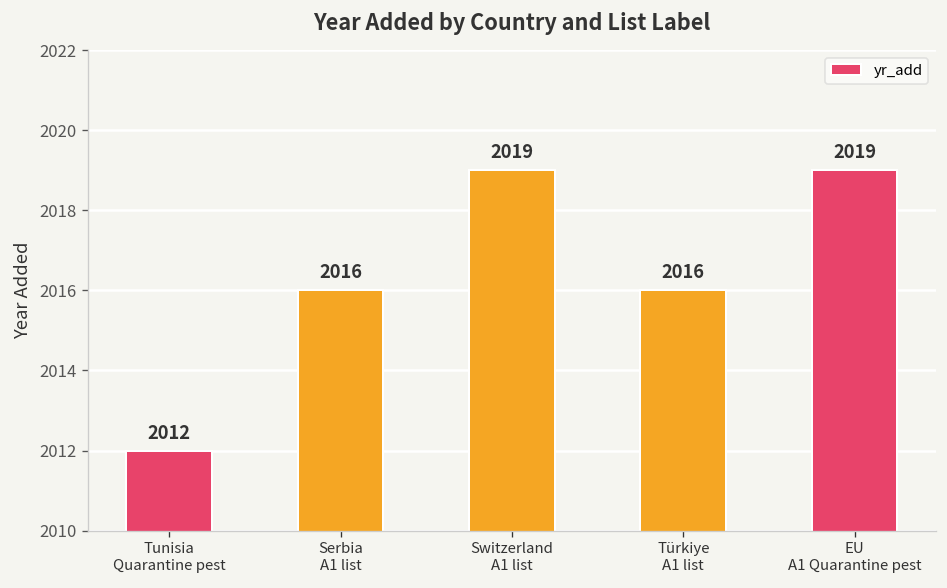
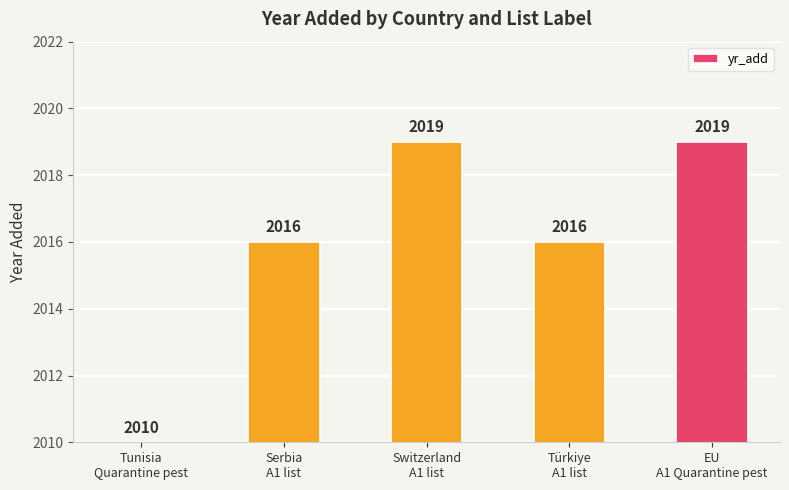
Tunisia Quarantine pest: 2012 -> 2010
